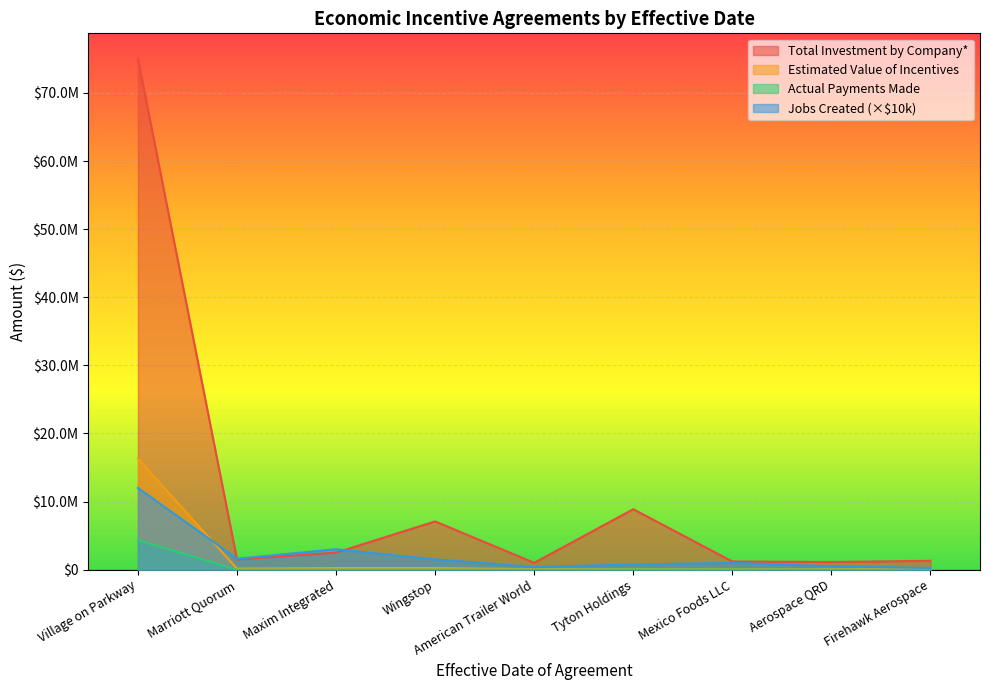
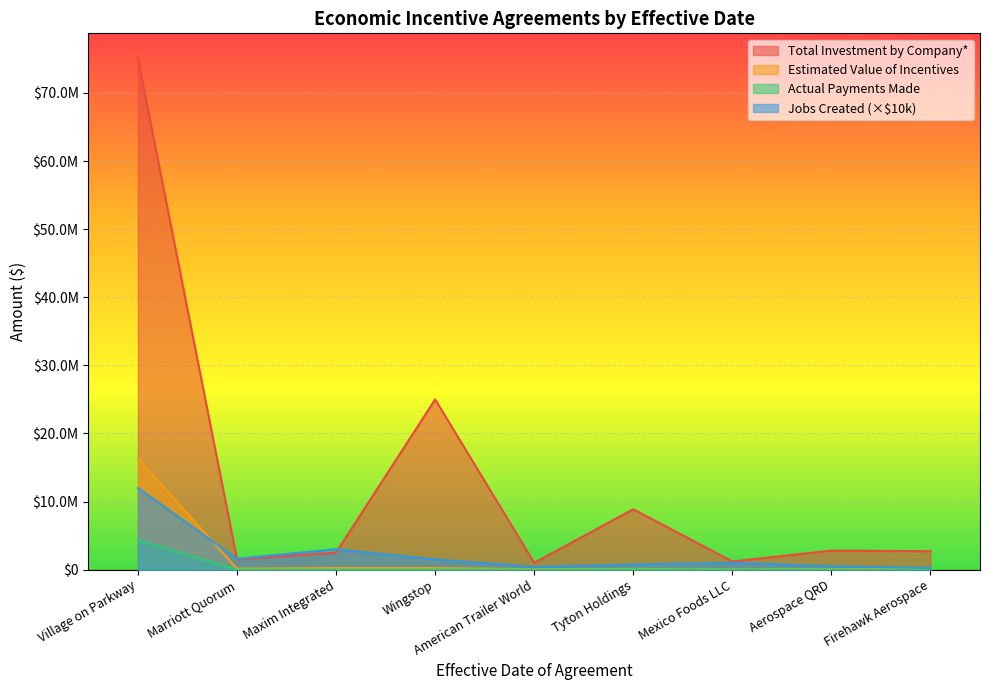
Total Investment by Company*, Wingstop: $7000000 -> $25000000
Total Investment by Company*, Aerospace QRD: $1000000 -> $3000000
Total Investment by Company*, Firehawk Aerospace: $1000000 -> $3000000
